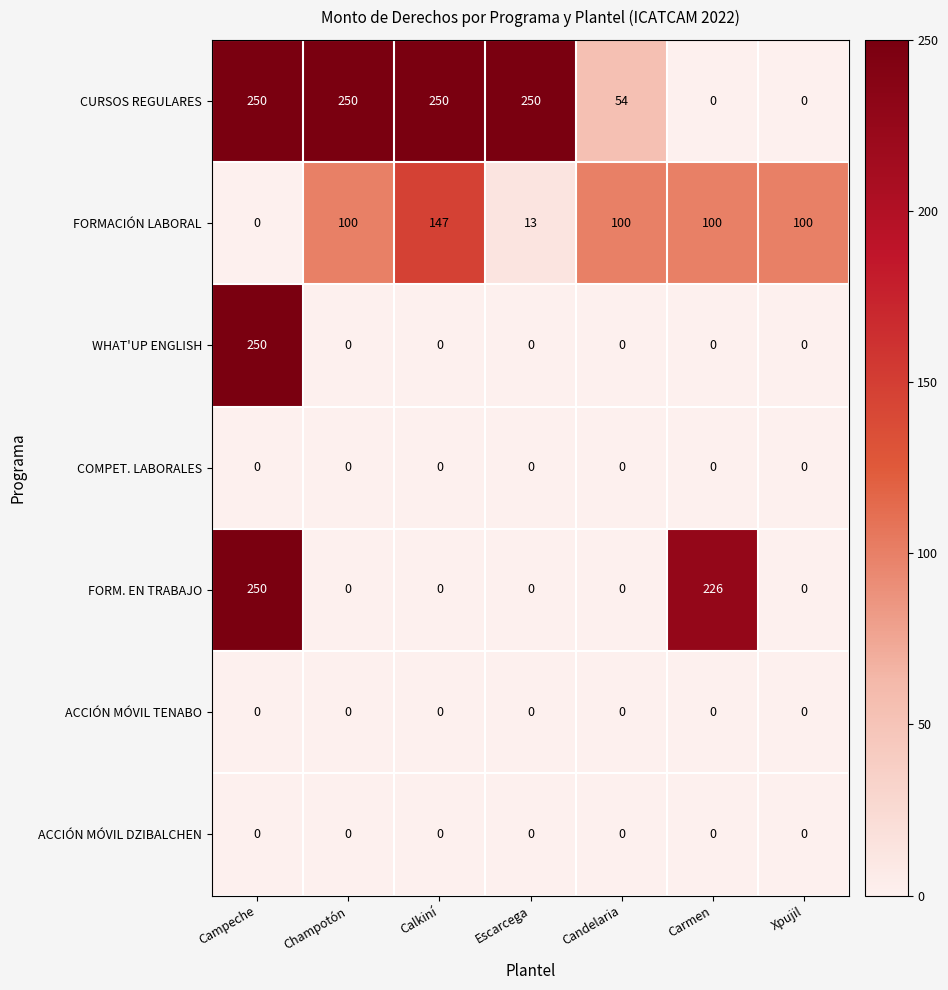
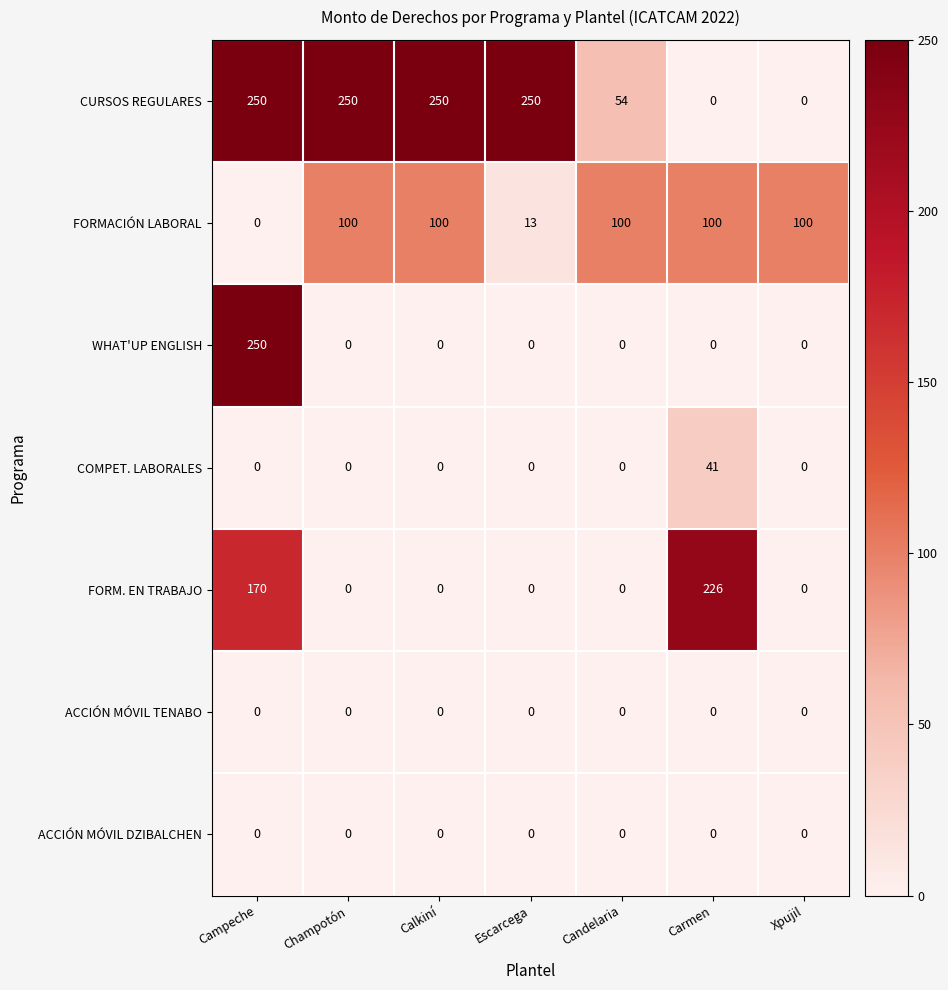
FORMACIÓN LABORAL, Calkiní: 147 -> 100
COMPET. LABORALES, Carmen: 0 -> 41
FORM. EN TRABAJO, Campeche: 250 -> 170
